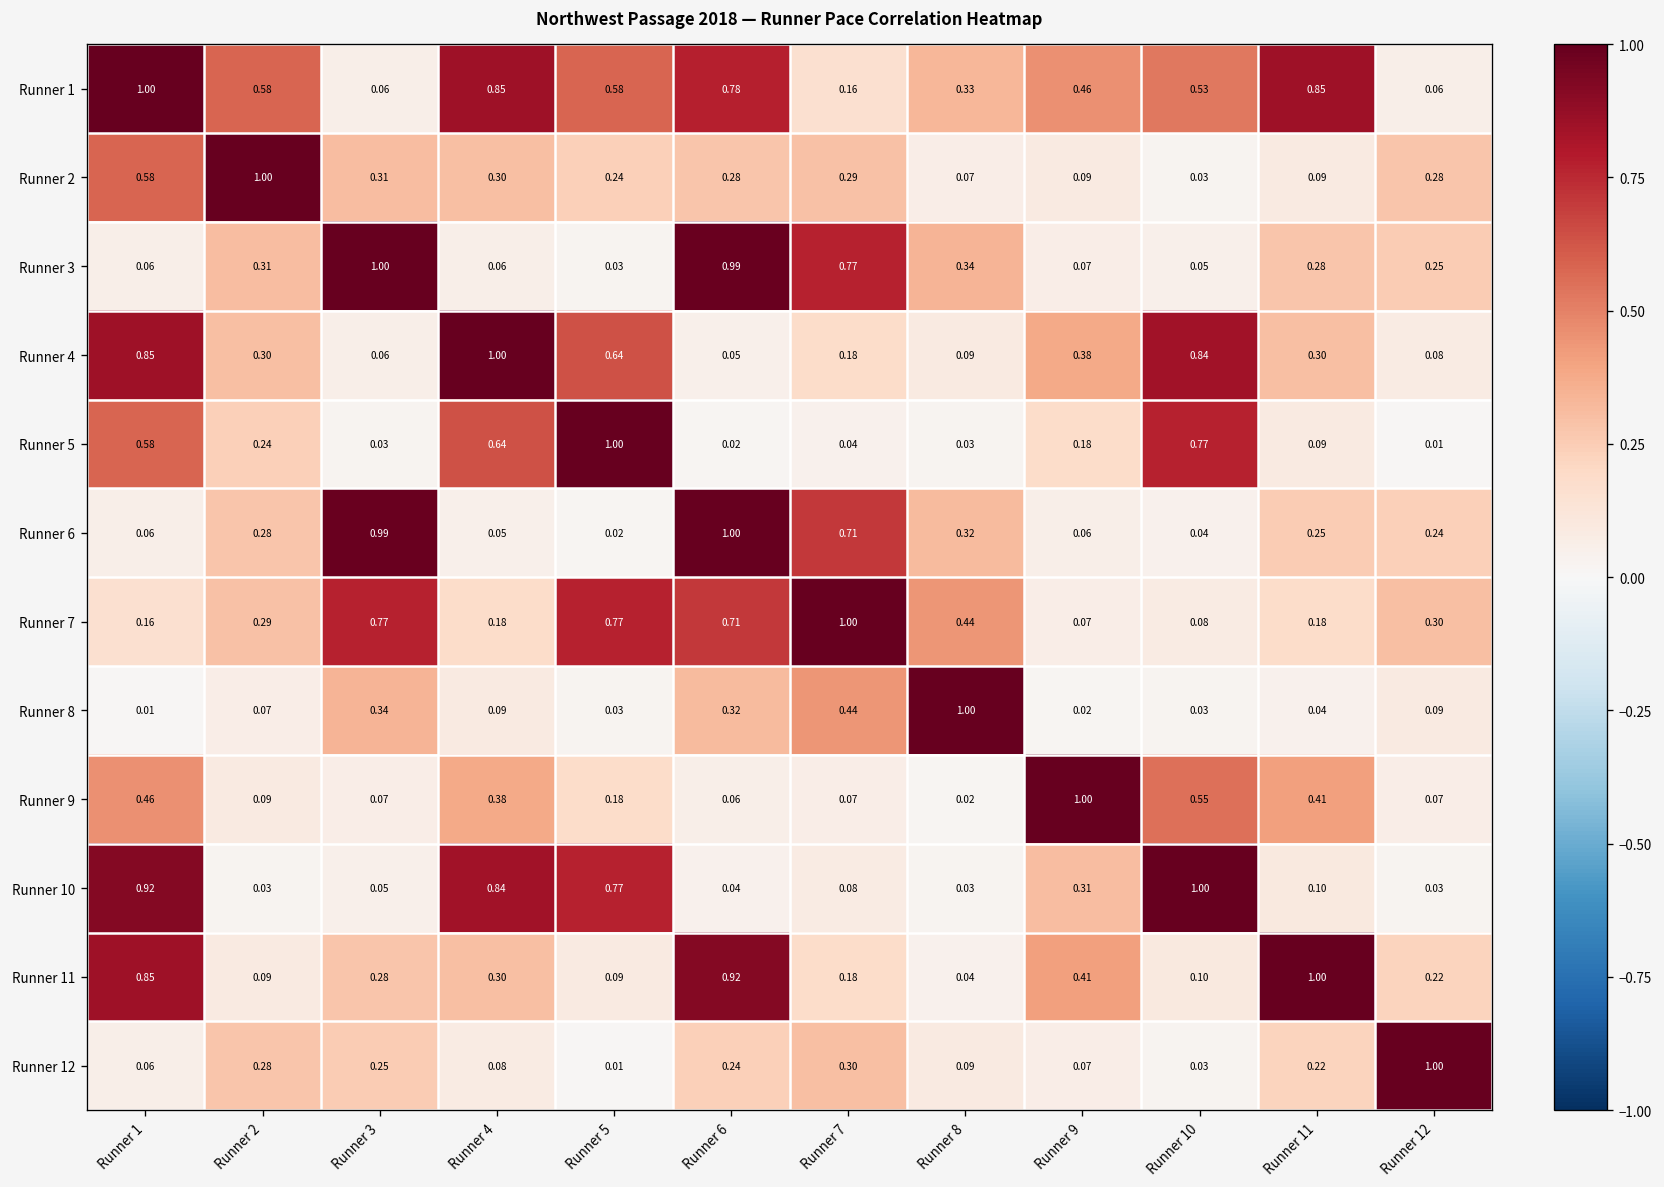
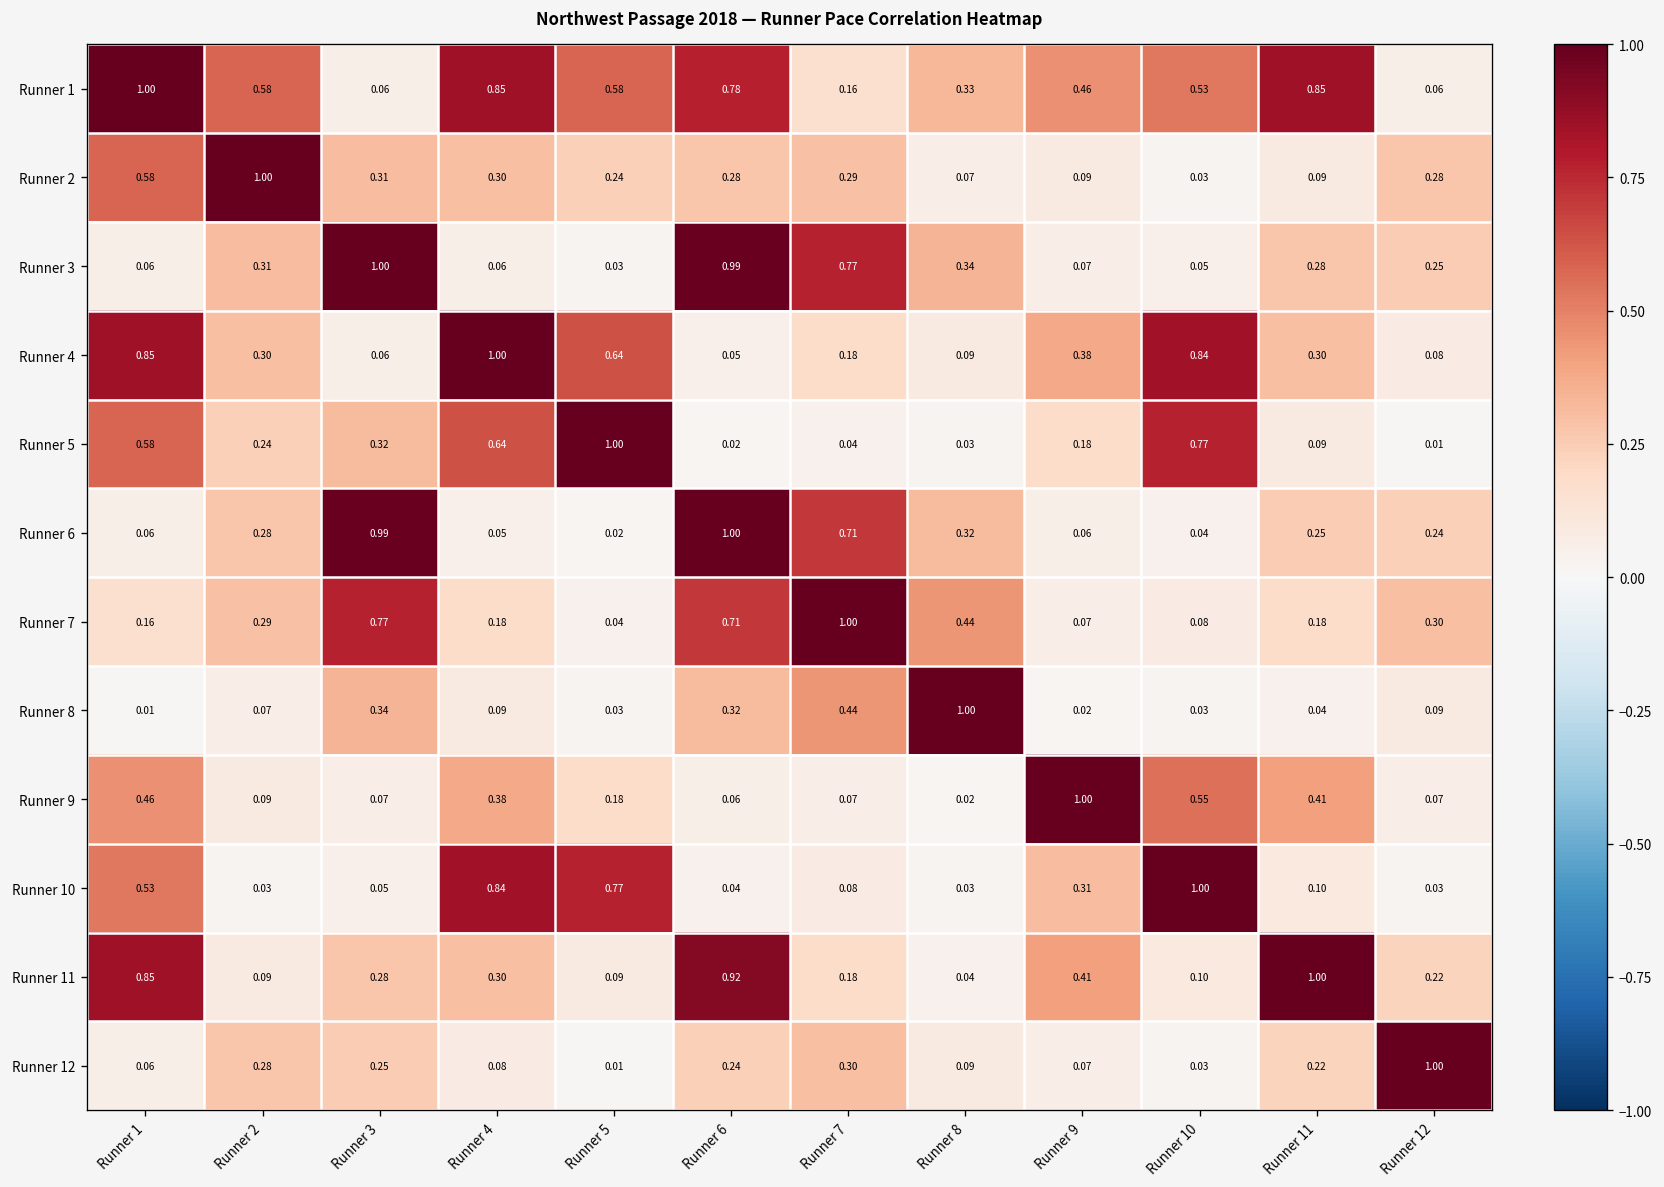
Runner 5, Runner 3: 0.03 -> 0.32
Runner 7, Runner 5: 0.77 -> 0.04
Runner 10, Runner 1: 0.92 -> 0.53
